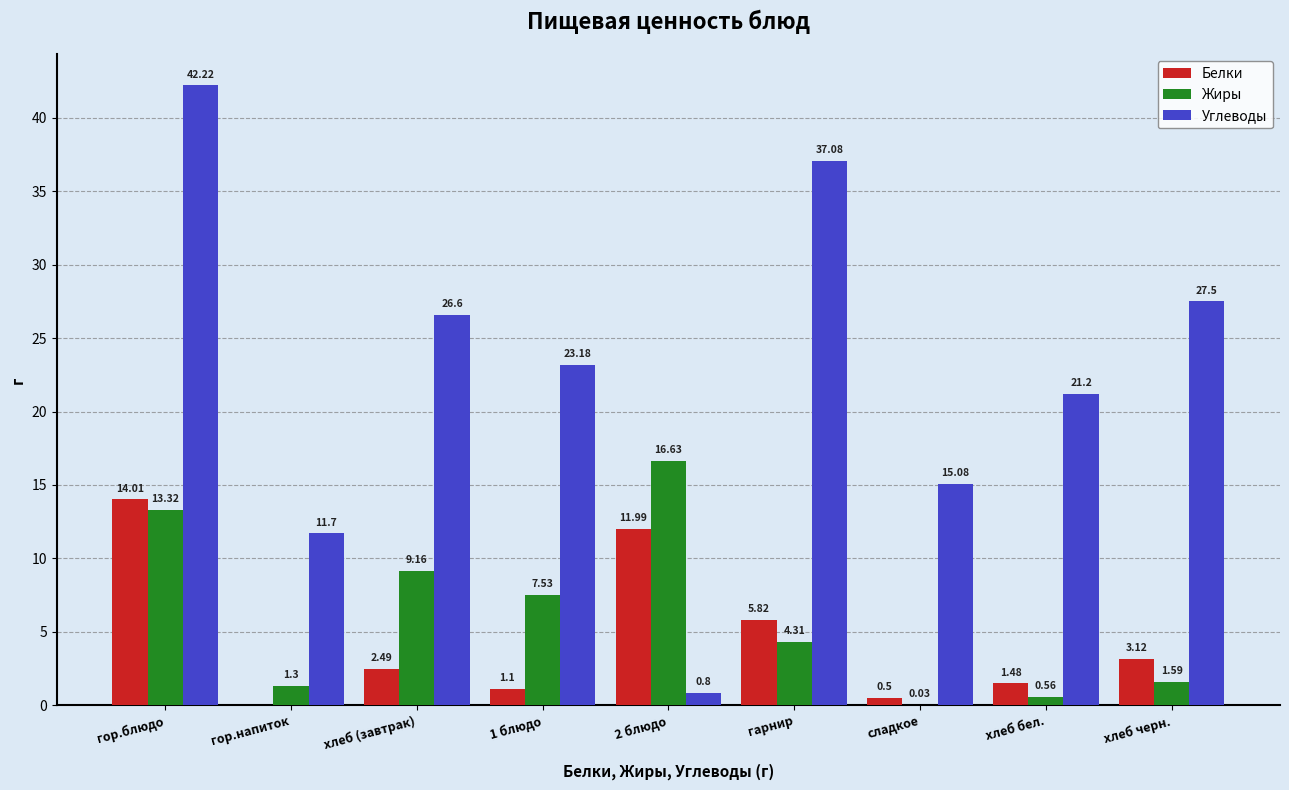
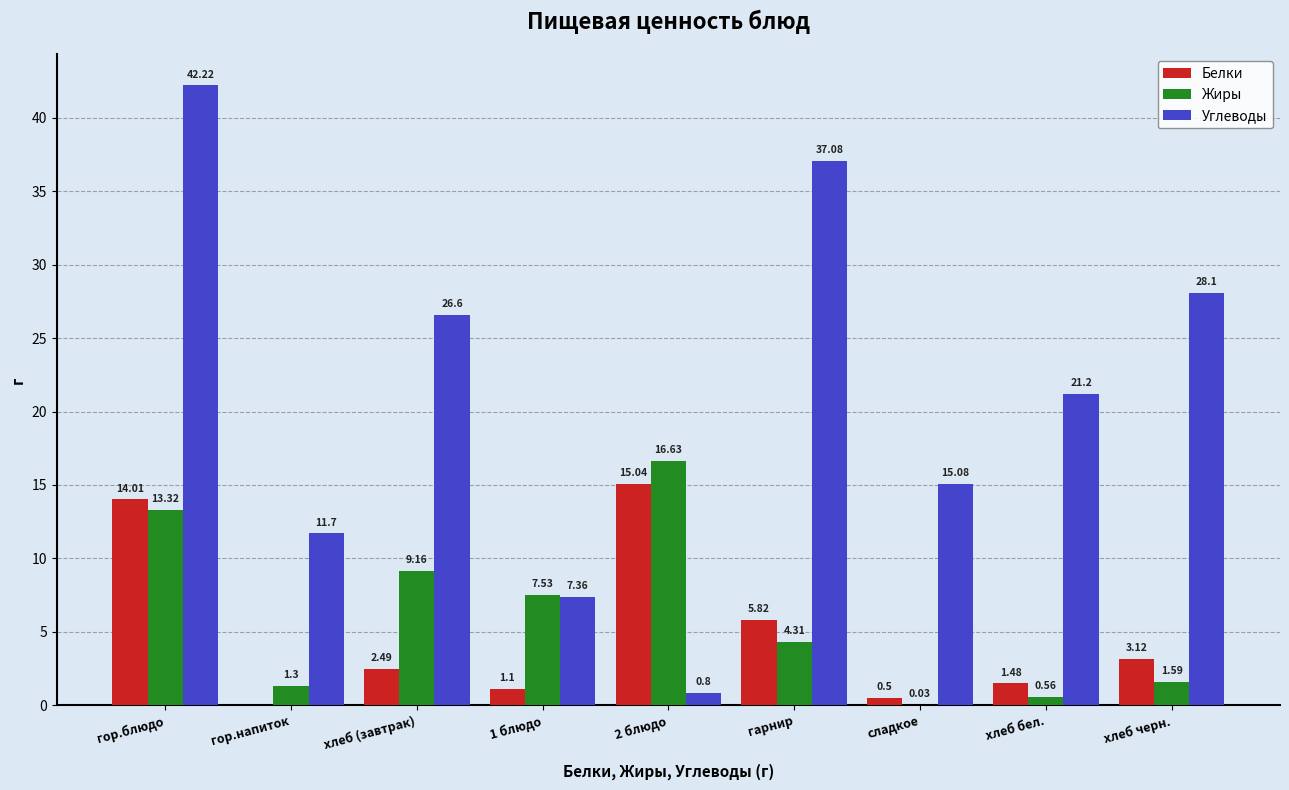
Углеводы, 1 блюдо: 23.18 -> 7.36
Белки, 2 блюдо: 11.99 -> 15.04
Углеводы, хлеб черн.: 27.5 -> 28.1
